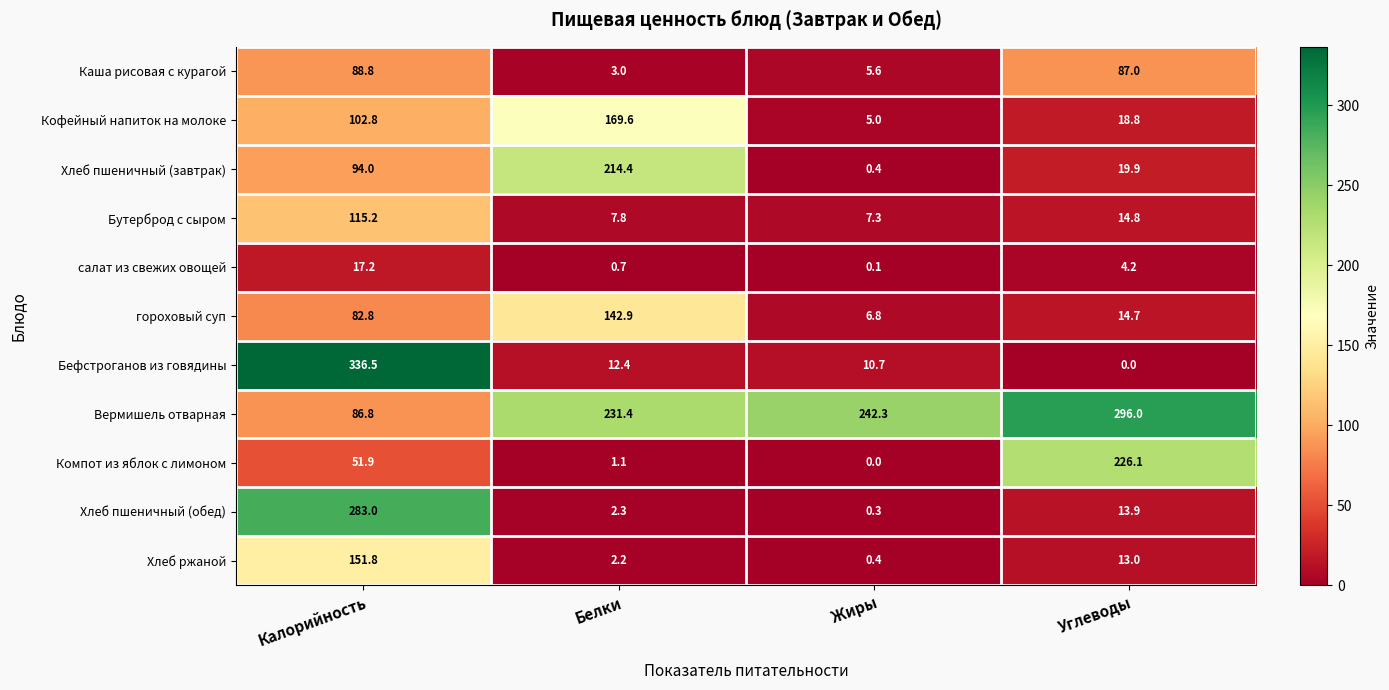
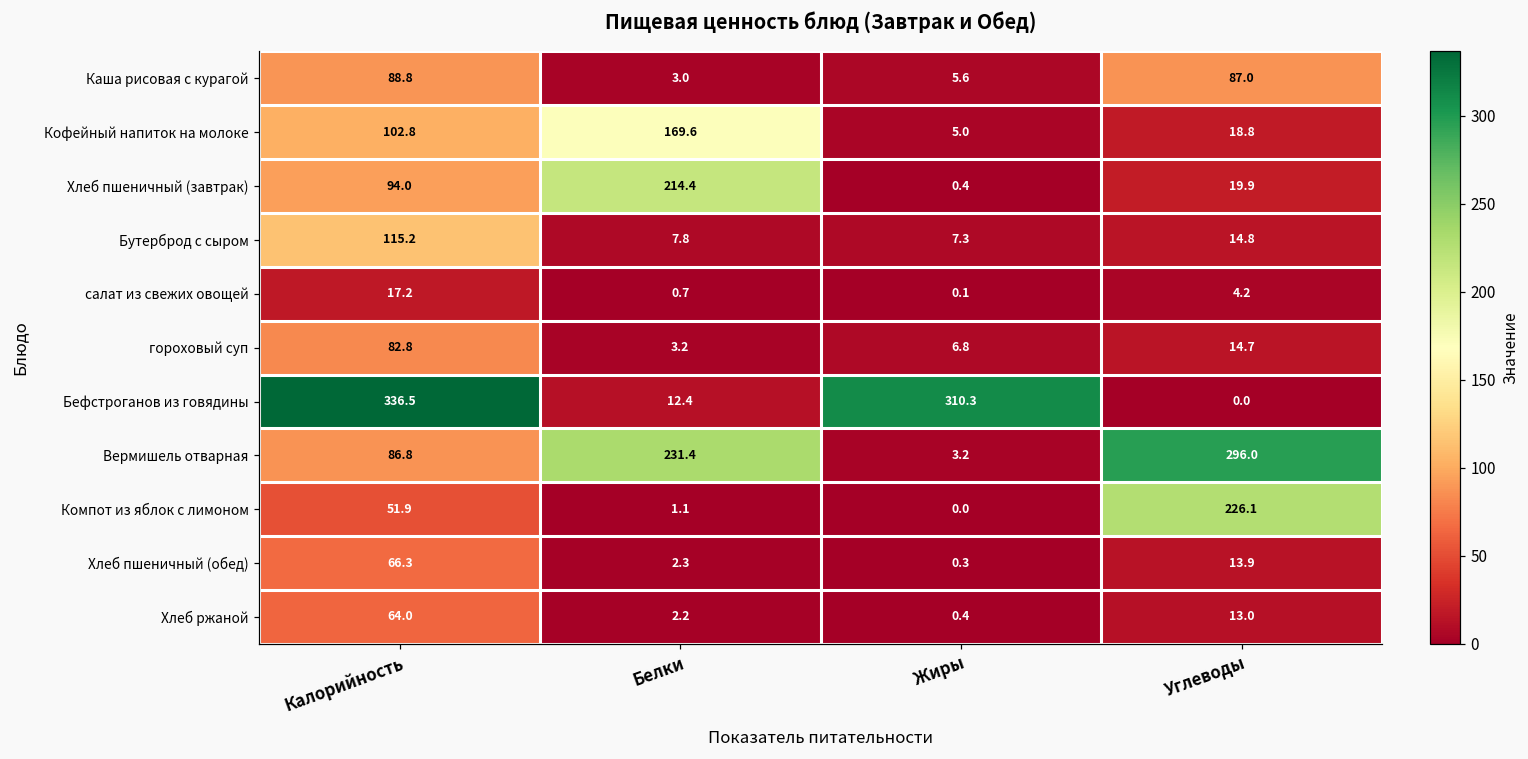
гороховый суп, Белки: 142.9 -> 3.2
Бефстроганов из говядины, Жиры: 10.7 -> 310.3
Вермишель отварная, Жиры: 242.3 -> 3.2
Хлеб пшеничный (обед), Калорийность: 283.0 -> 66.3
Хлеб ржаной, Калорийность: 151.8 -> 64.0
